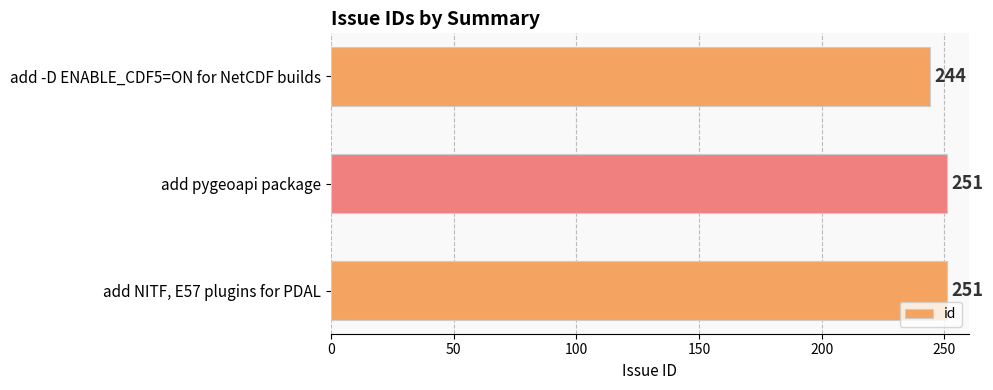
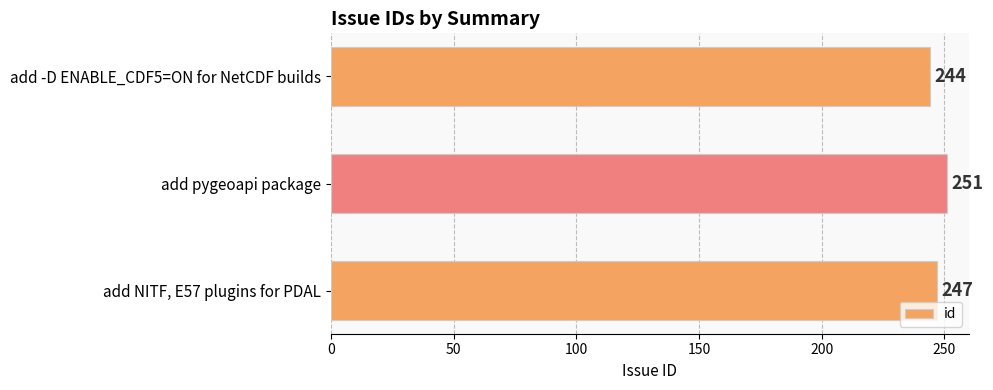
add NITF, E57 plugins for PDAL: 251 -> 247
